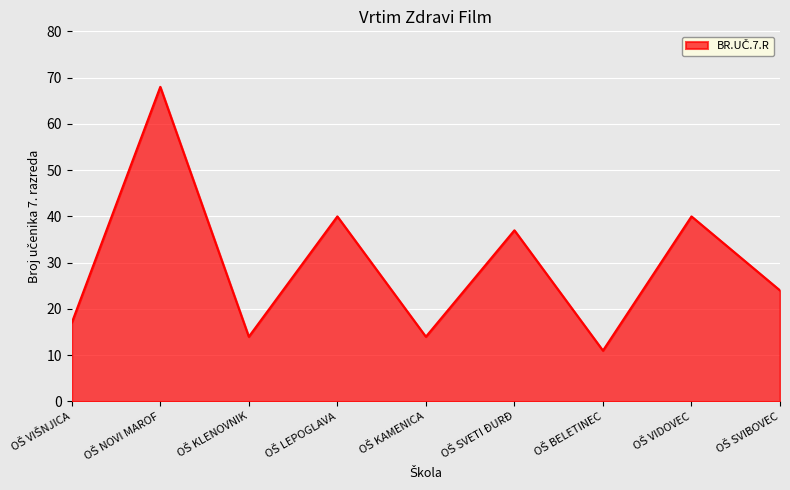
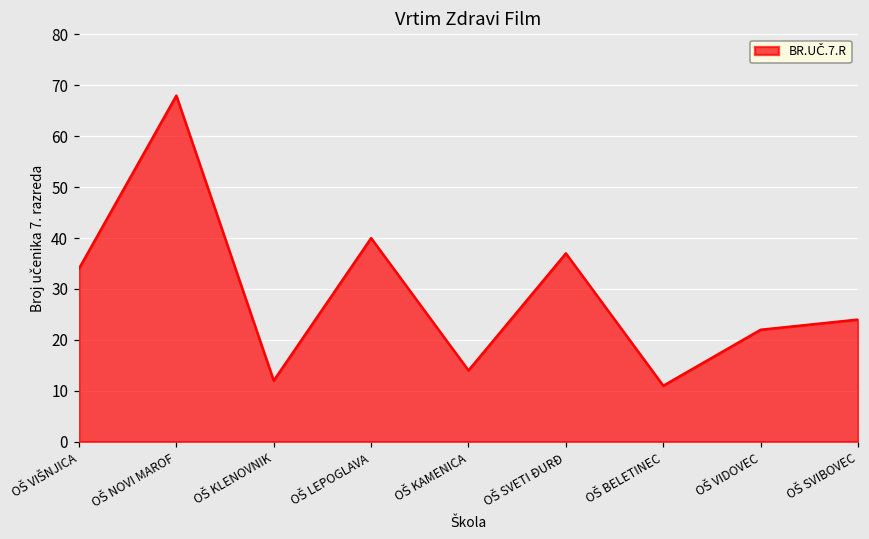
OŠ VIŠNJICA: 17 -> 34
OŠ KLENOVNIK: 14 -> 12
OŠ VIDOVEC: 40 -> 22
